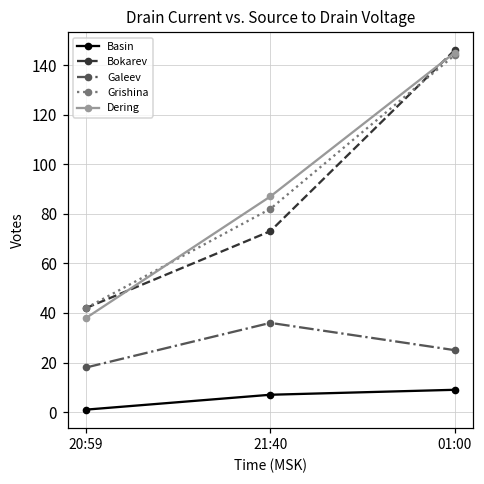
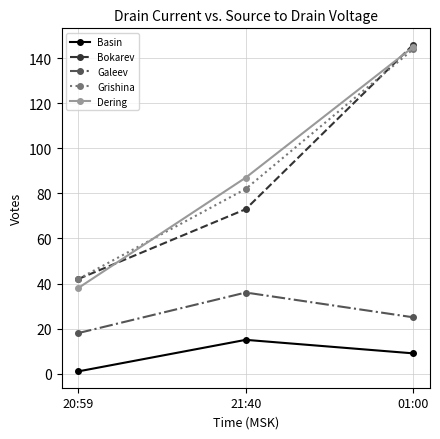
Basin, 21:40: 7 -> 15
